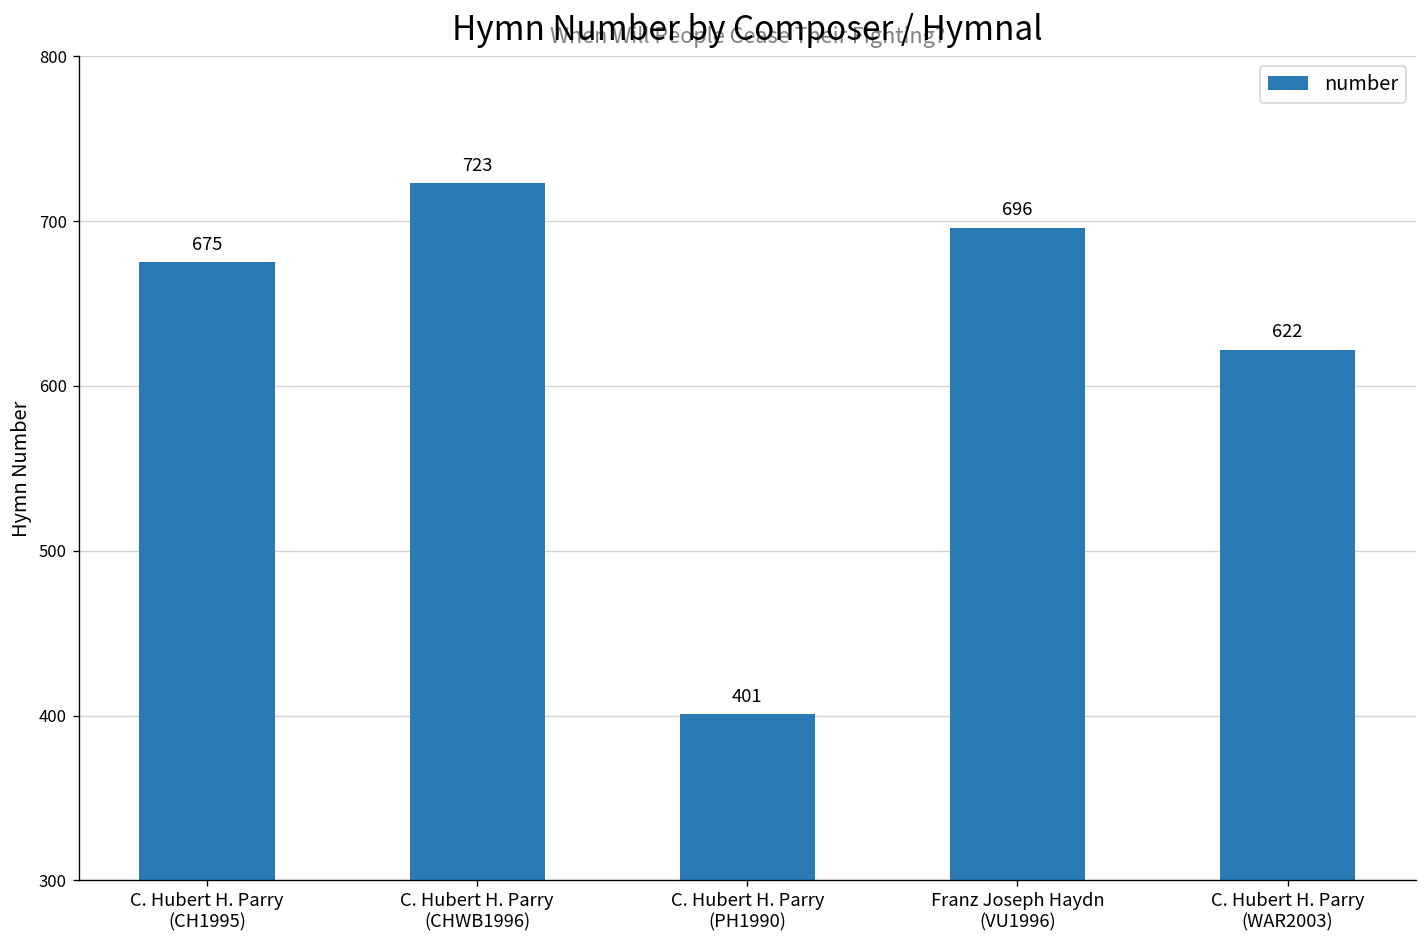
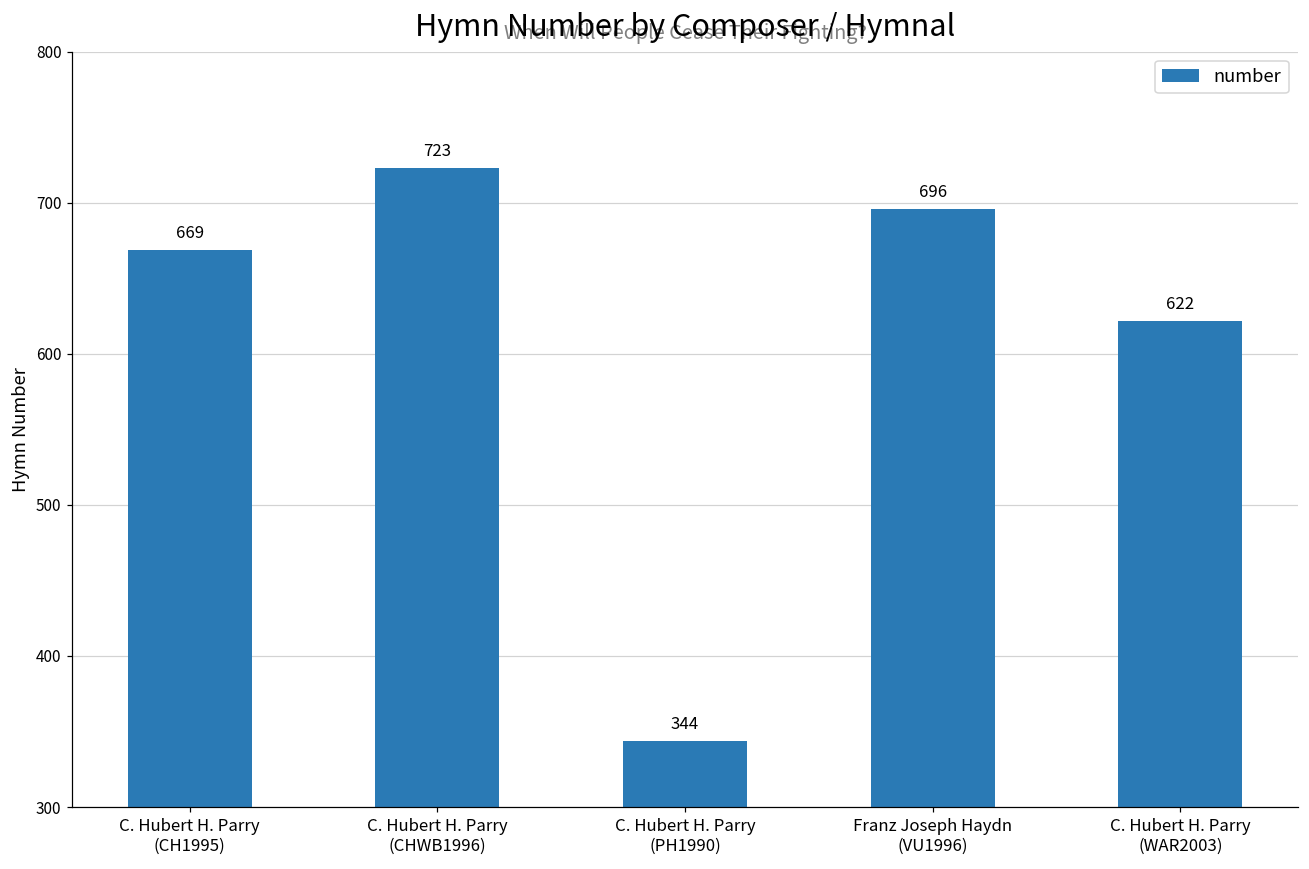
C. Hubert H. Parry (CH1995): 675 -> 669
C. Hubert H. Parry (PH1990): 401 -> 344
